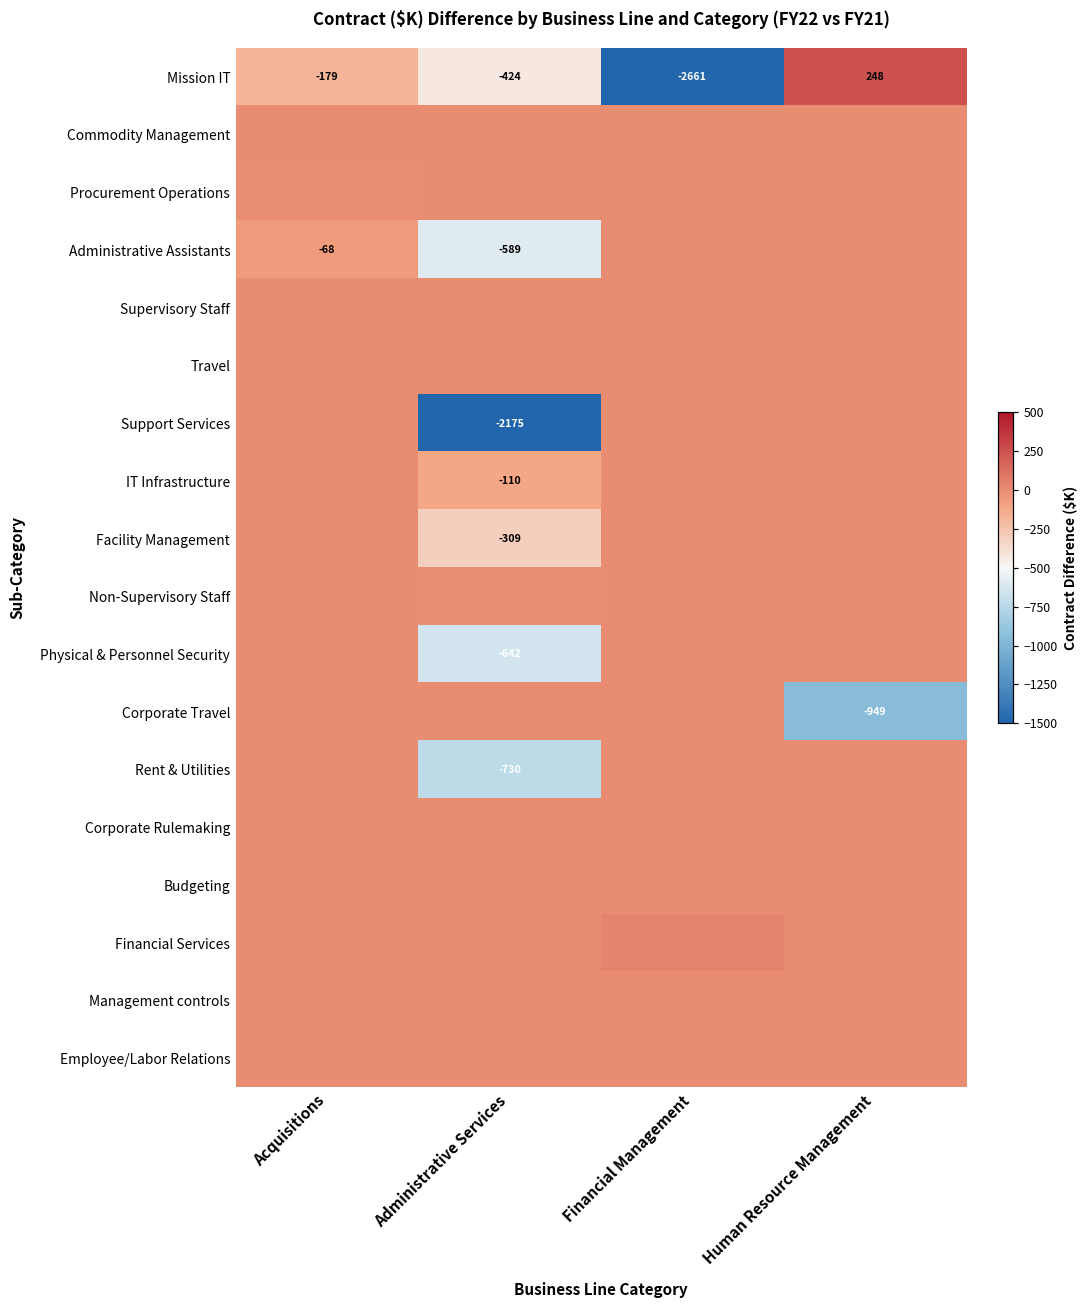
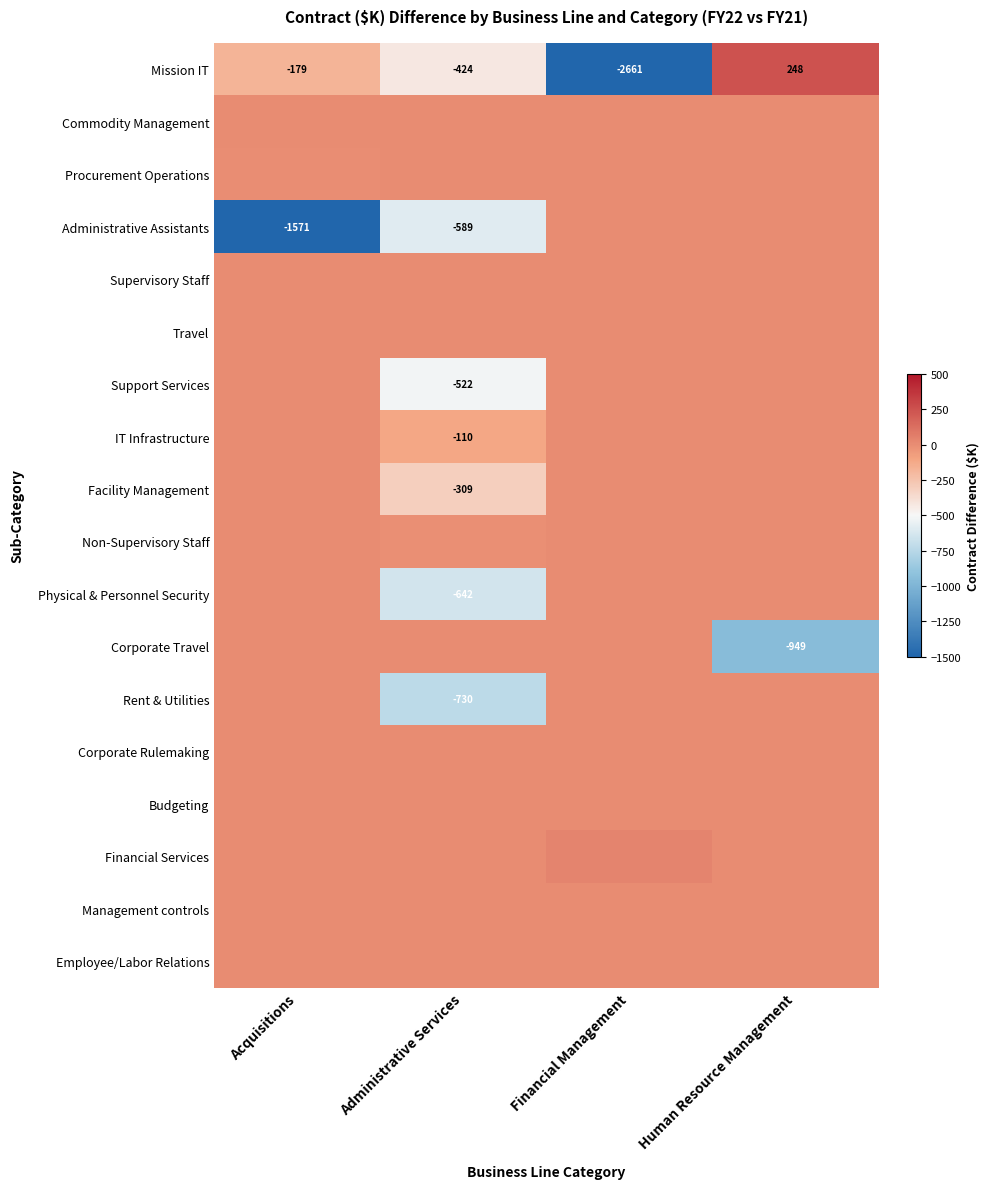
Administrative Assistants, Acquisitions: -68 -> -1571
Support Services, Administrative Services: -2175 -> -522
